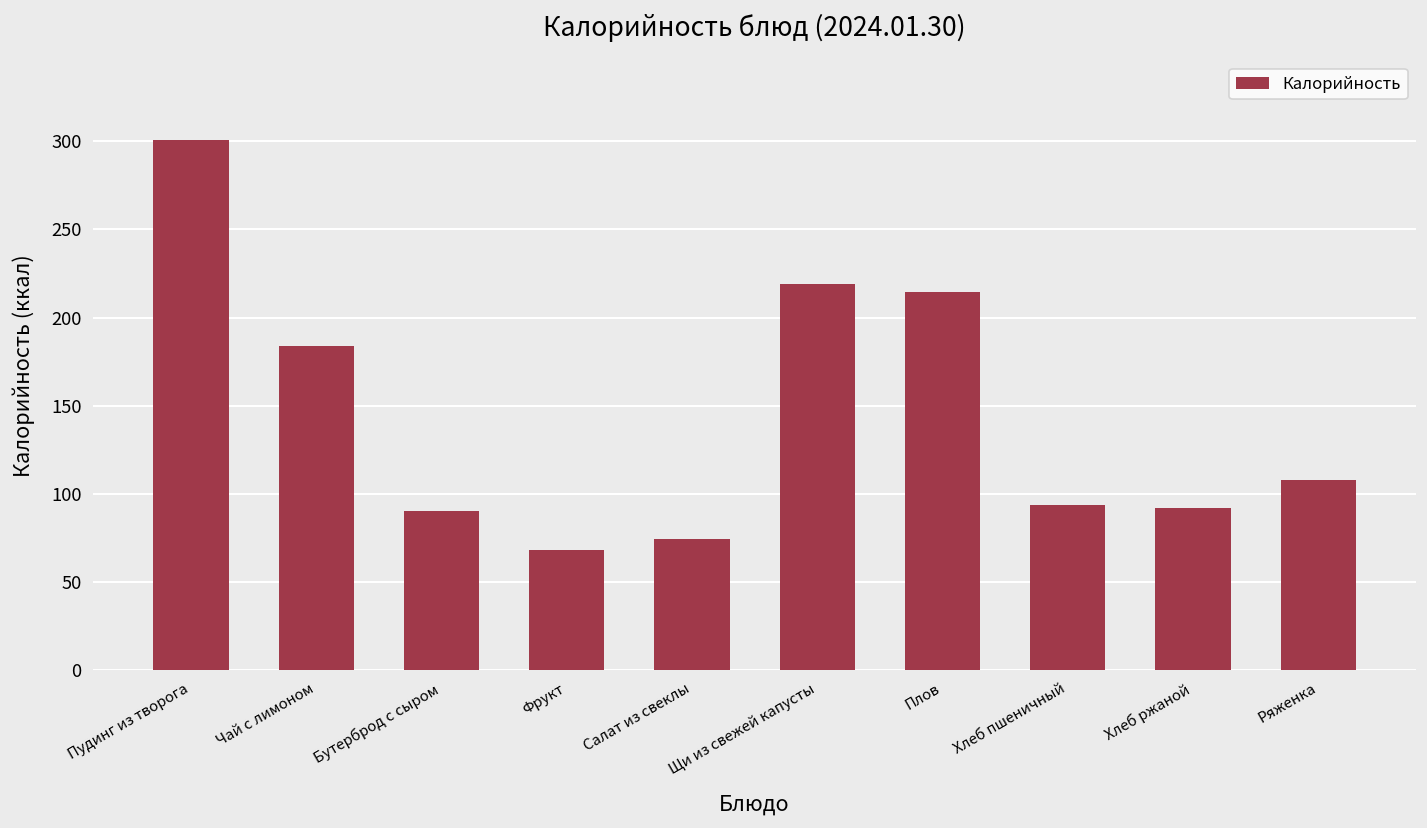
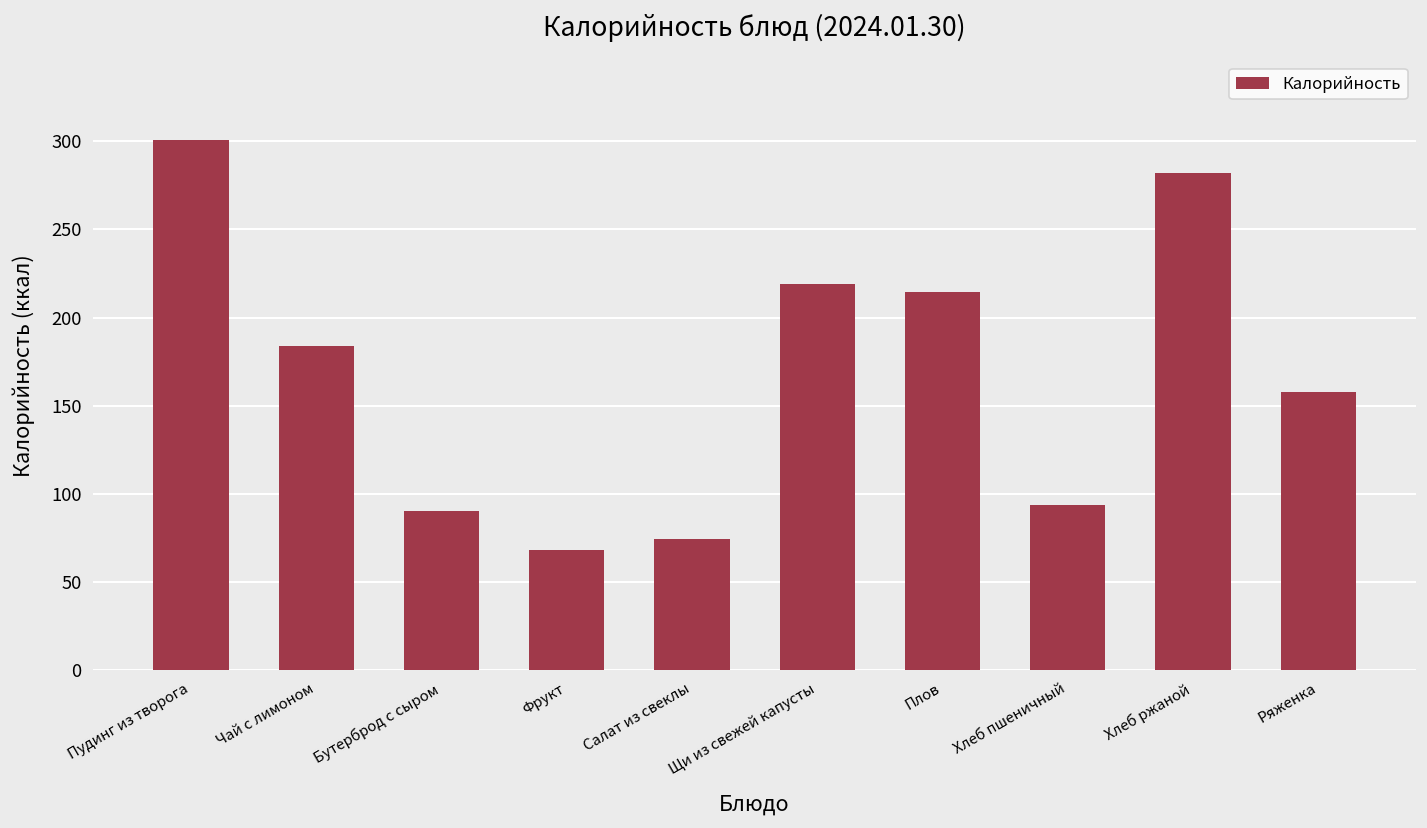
Хлеб ржаной: 92 -> 282
Ряженка: 108 -> 158
